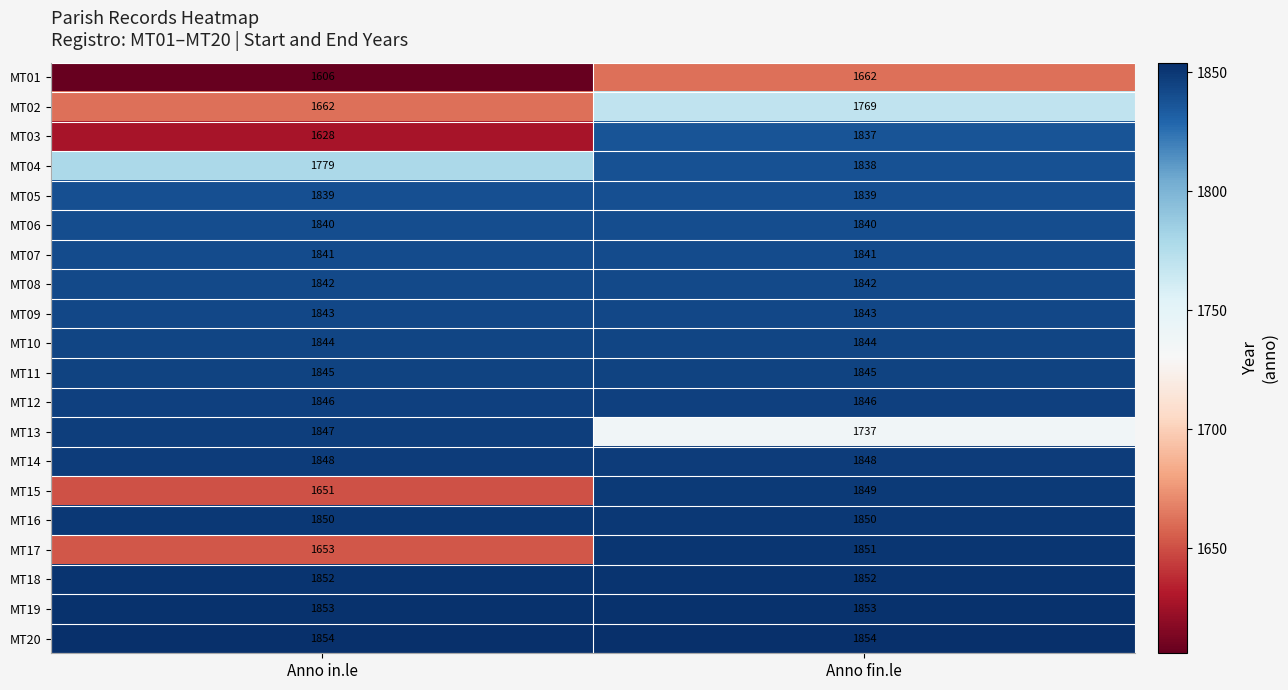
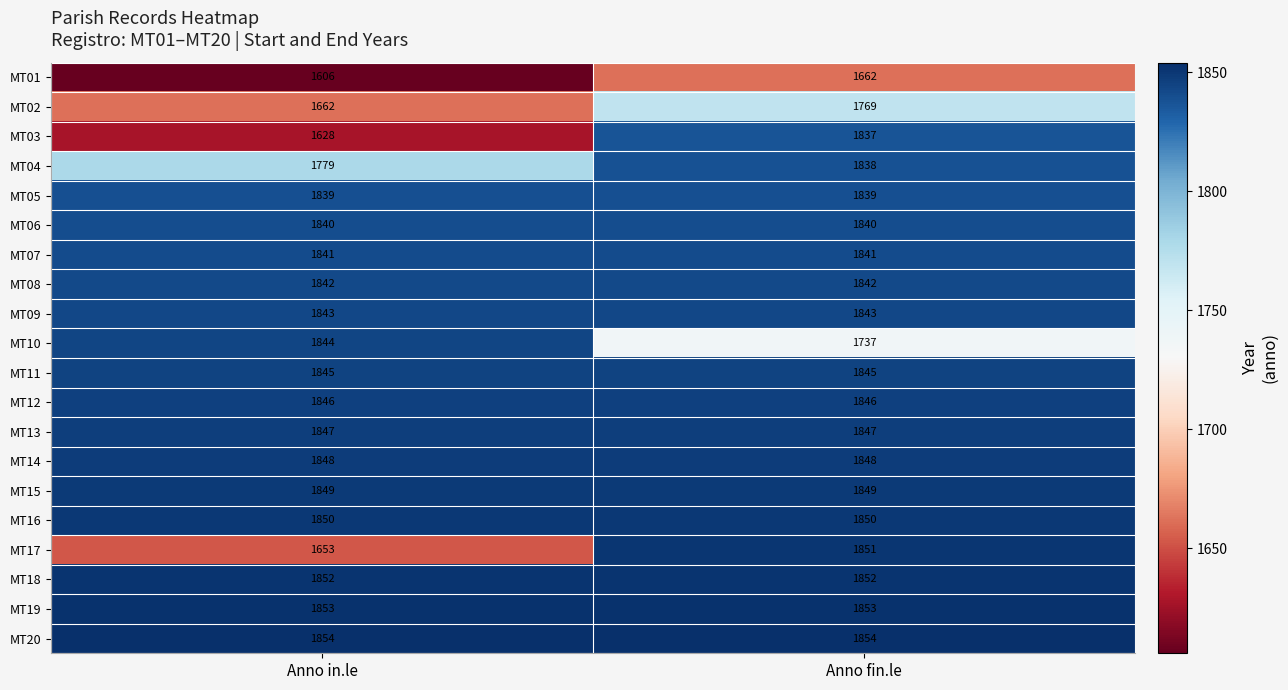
MT10, Anno fin.le: 1844 -> 1737
MT13, Anno fin.le: 1737 -> 1847
MT15, Anno in.le: 1651 -> 1849
